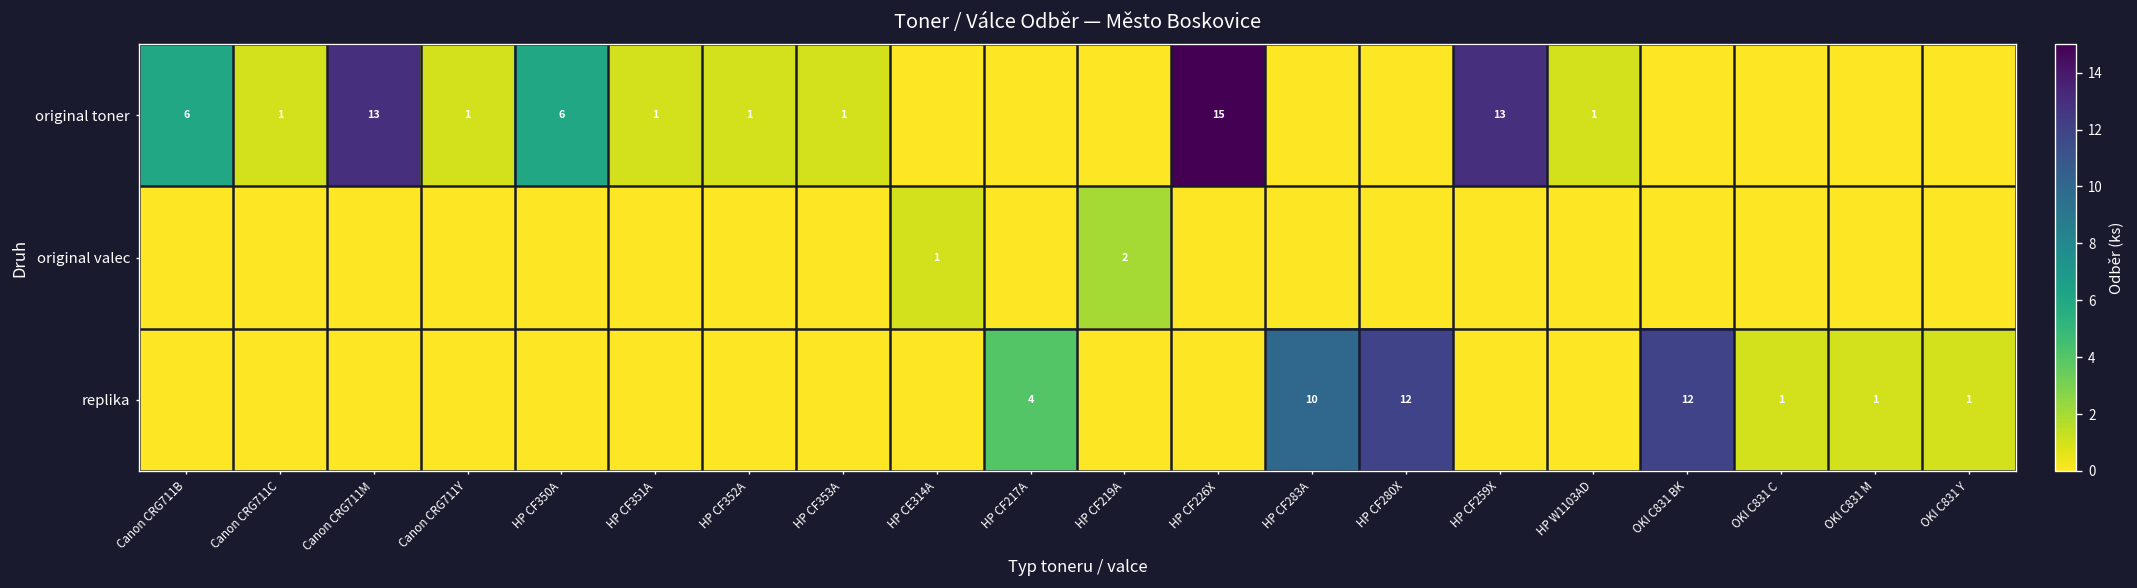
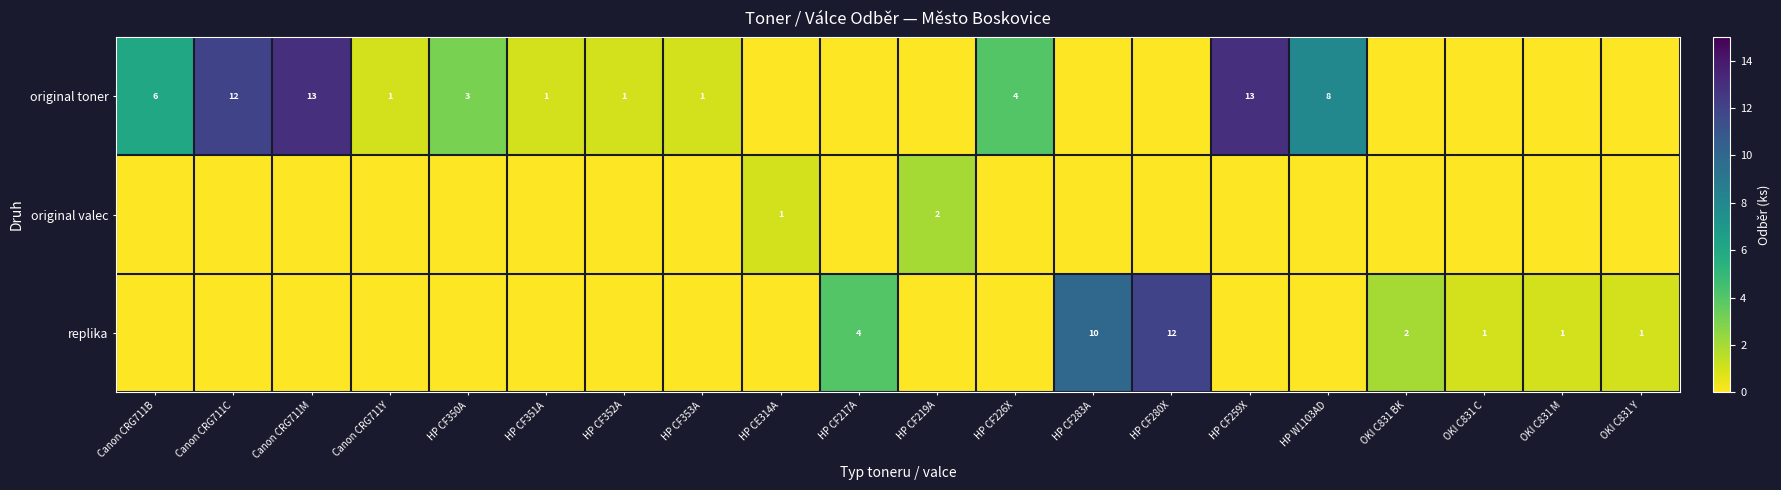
original toner, Canon CRG711C: 1 -> 12
original toner, HP CF350A: 6 -> 3
original toner, HP CF226X: 15 -> 4
original toner, HP W1103AD: 1 -> 8
replika, OKI C831 BK: 12 -> 2
